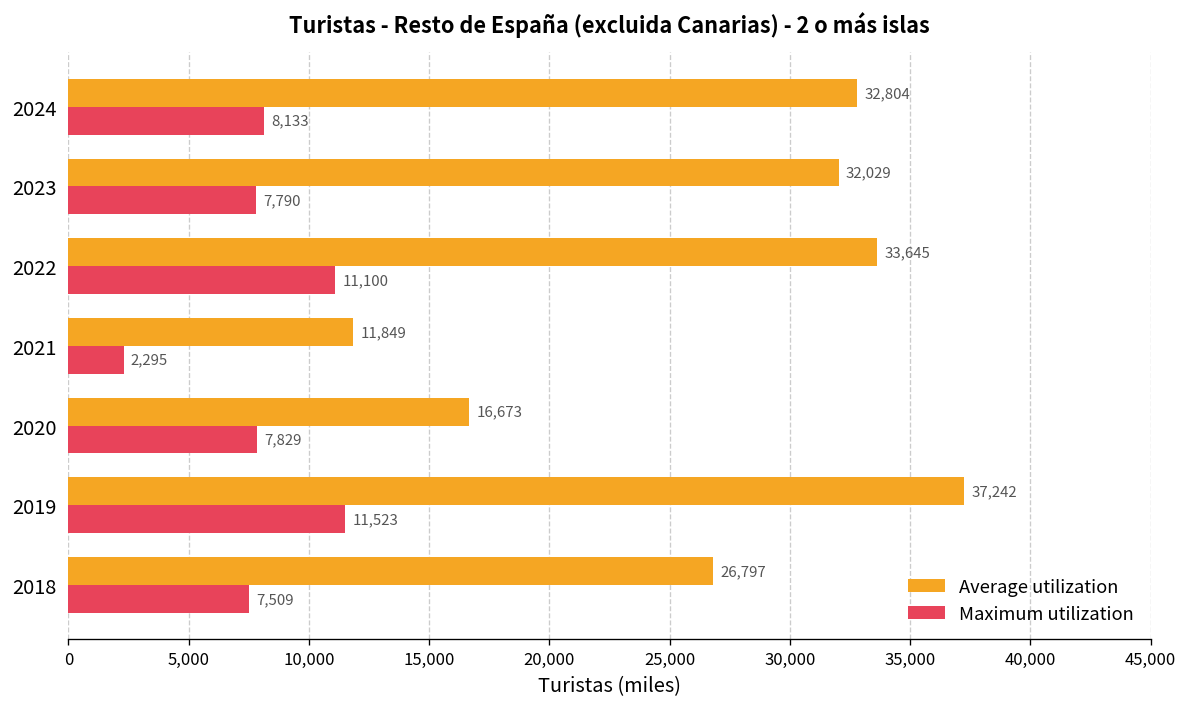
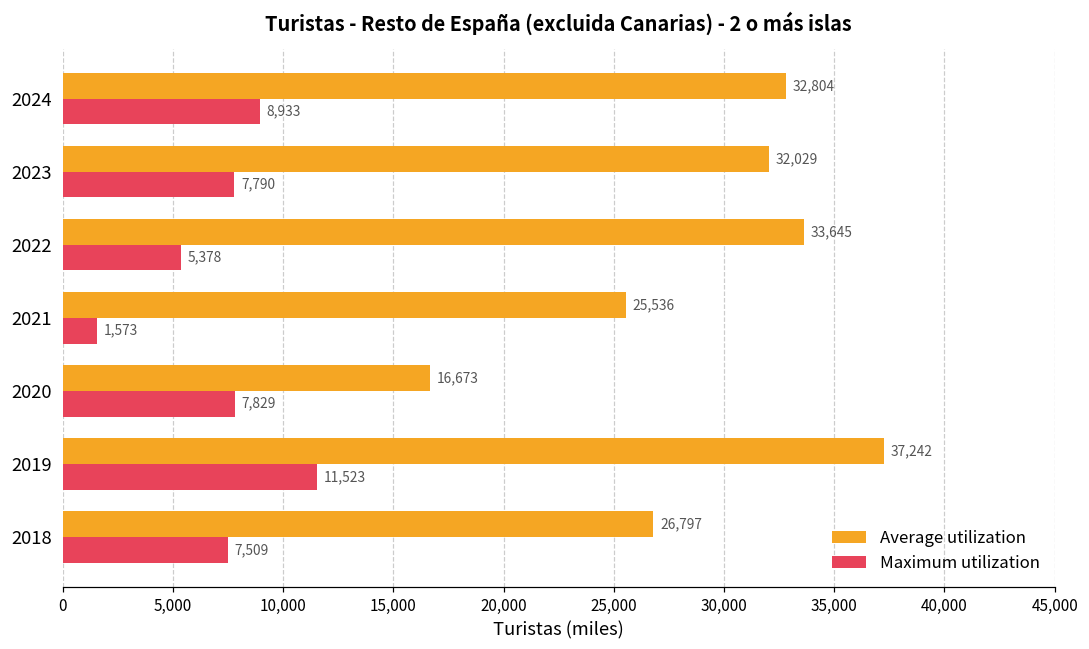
Maximum utilization, 2024: 8,133 -> 8,933
Maximum utilization, 2022: 11,100 -> 5,378
Average utilization, 2021: 11,849 -> 25,536
Maximum utilization, 2021: 2,295 -> 1,573
